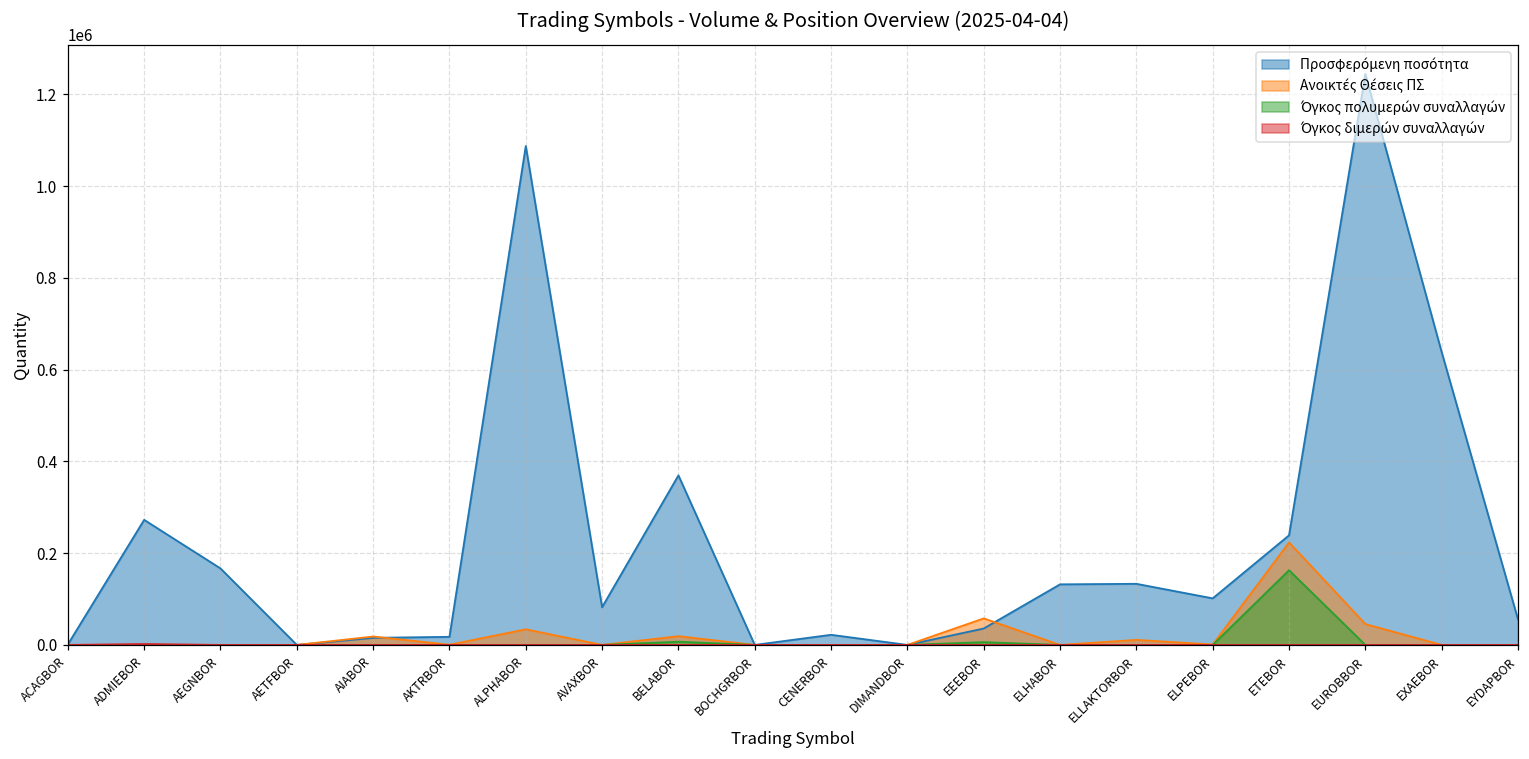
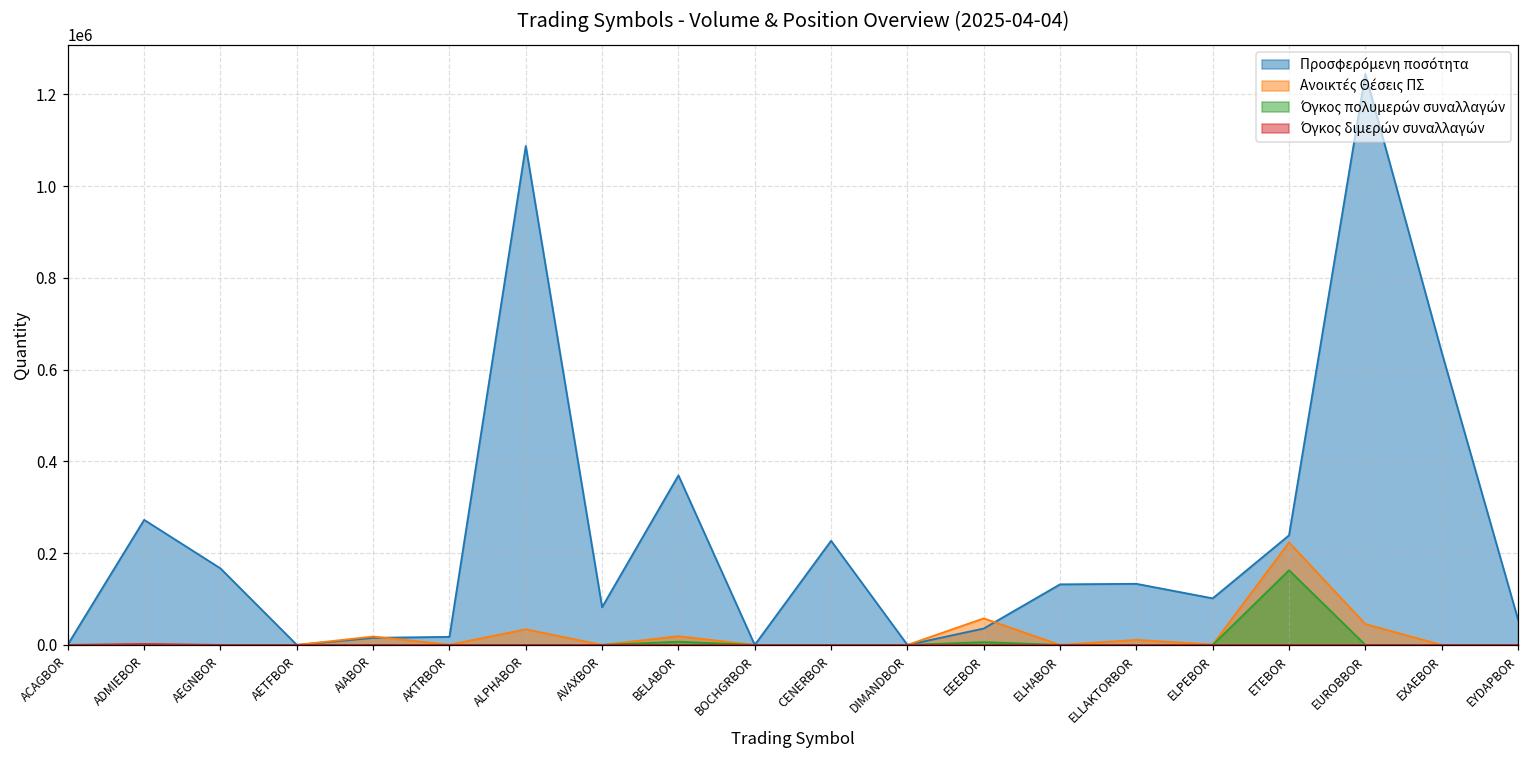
Προσφερόμενη ποσότητα, CENERBOR: 20000 -> 230000
